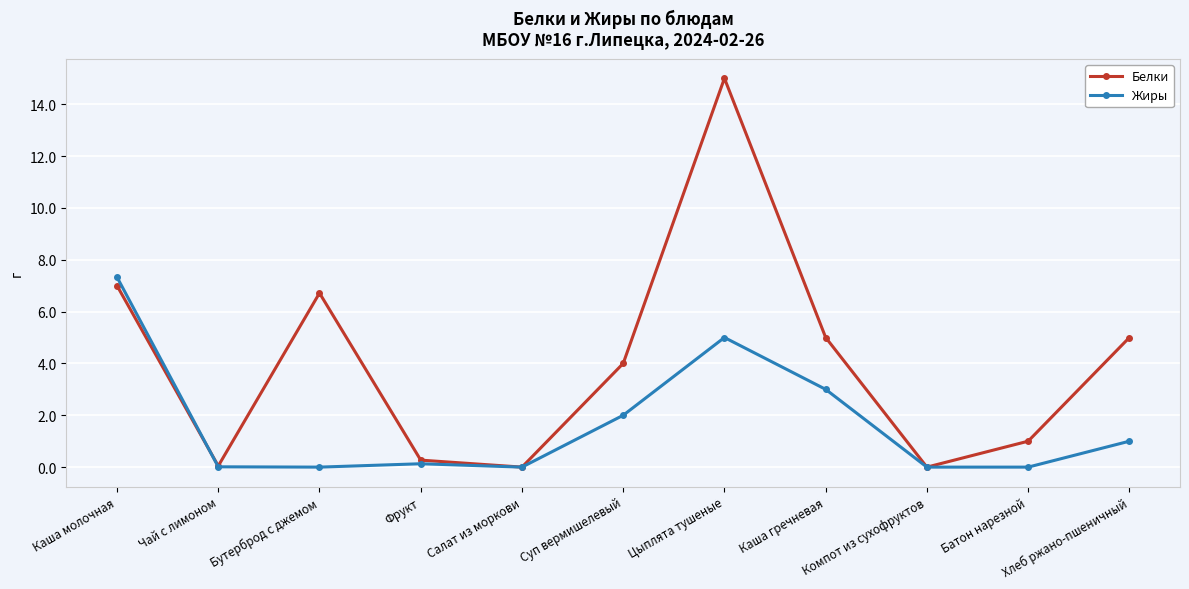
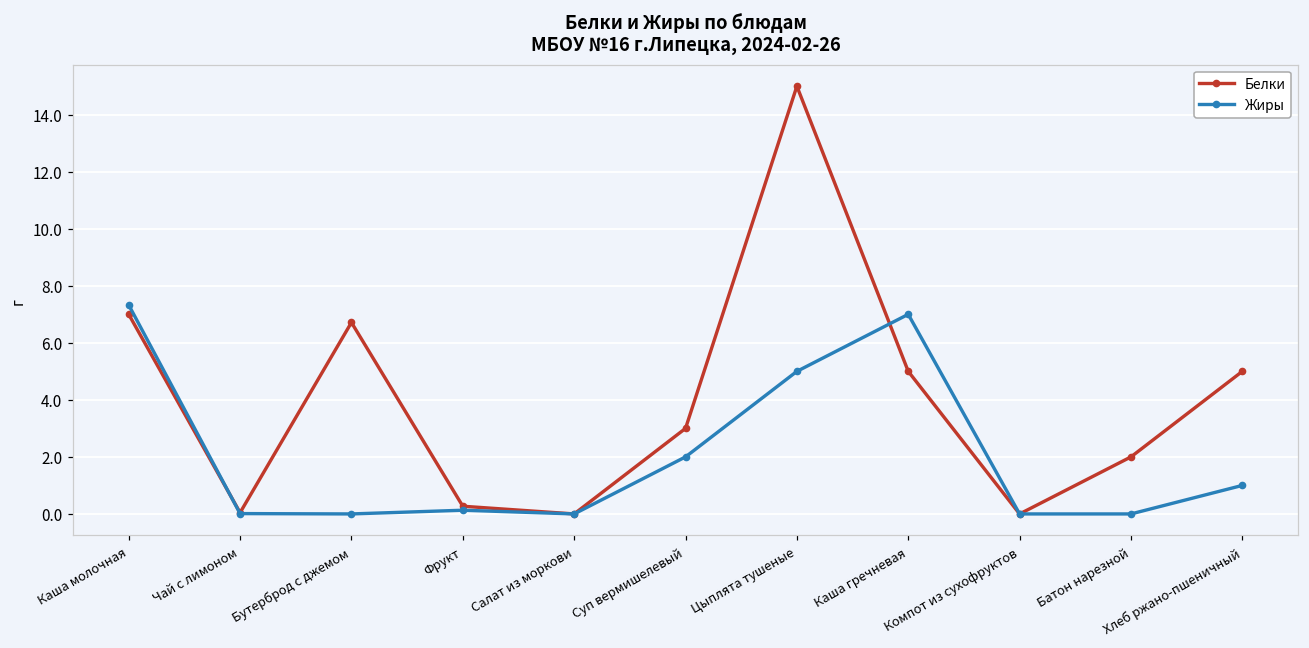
Белки, Суп вермишелевый: 4 -> 3
Жиры, Каша гречневая: 3 -> 7
Белки, Батон нарезной: 1 -> 2
